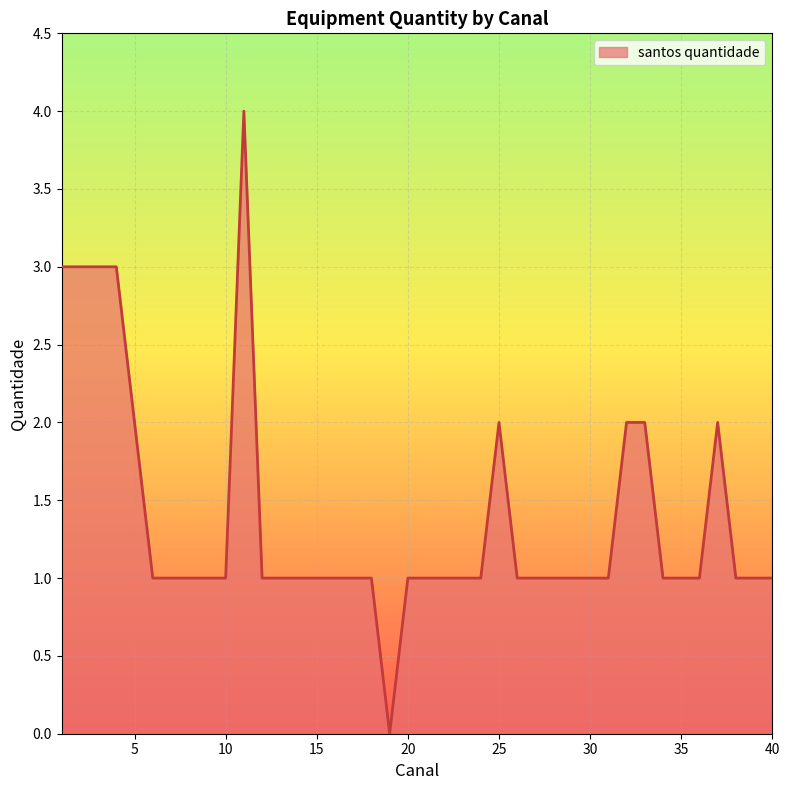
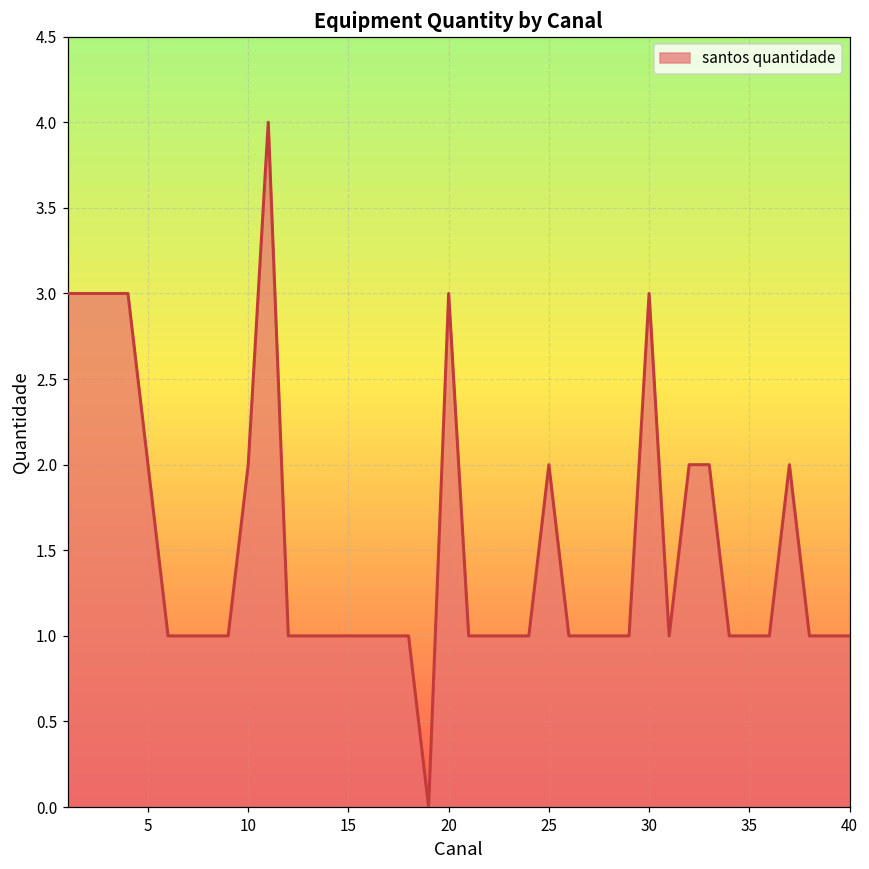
10: 1 -> 2
20: 1 -> 3
30: 1 -> 3
